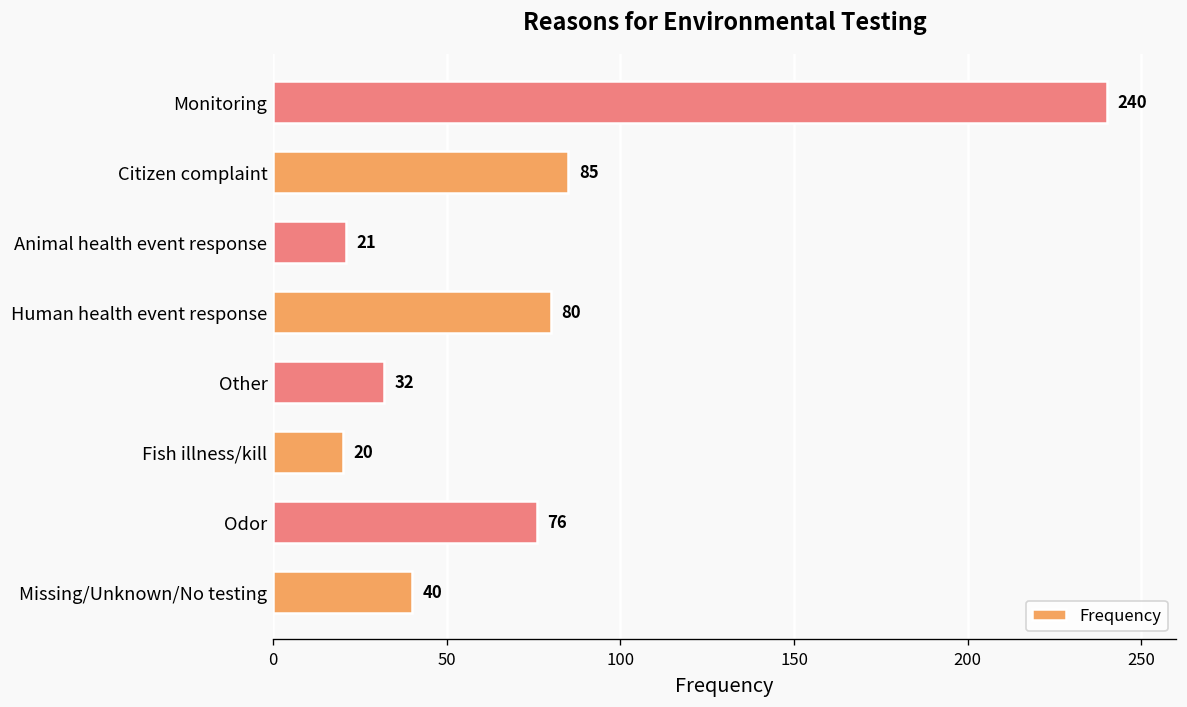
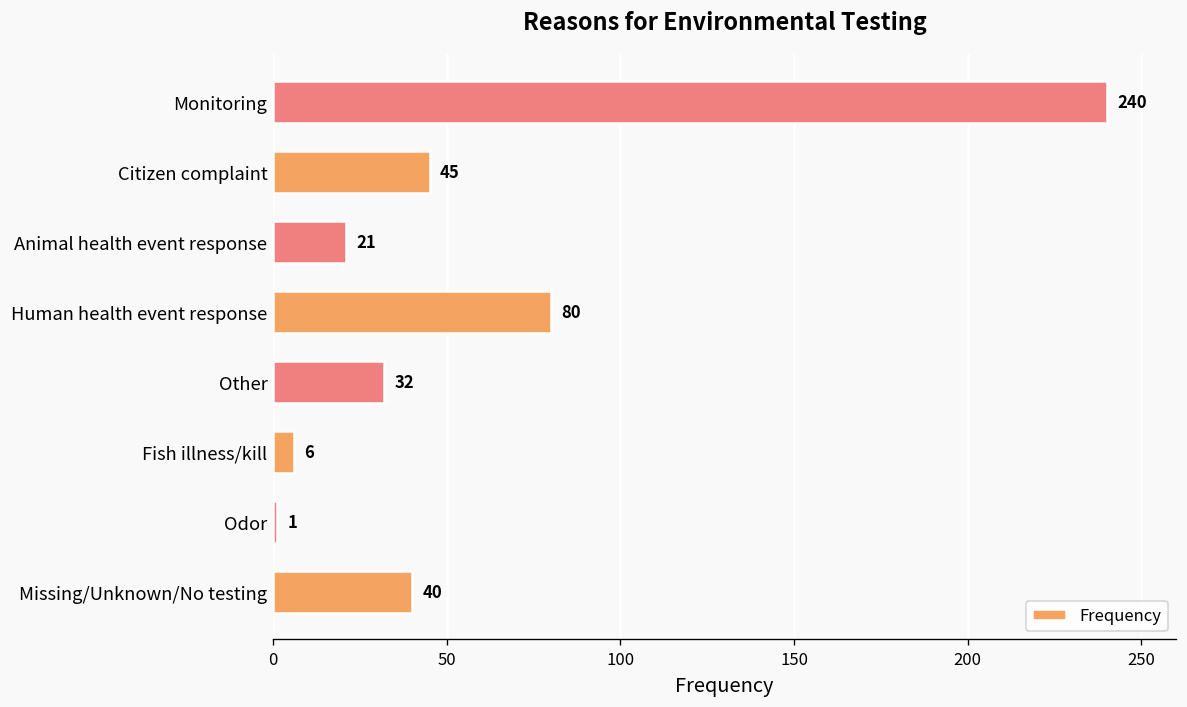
Citizen complaint: 85 -> 45
Fish illness/kill: 20 -> 6
Odor: 76 -> 1
